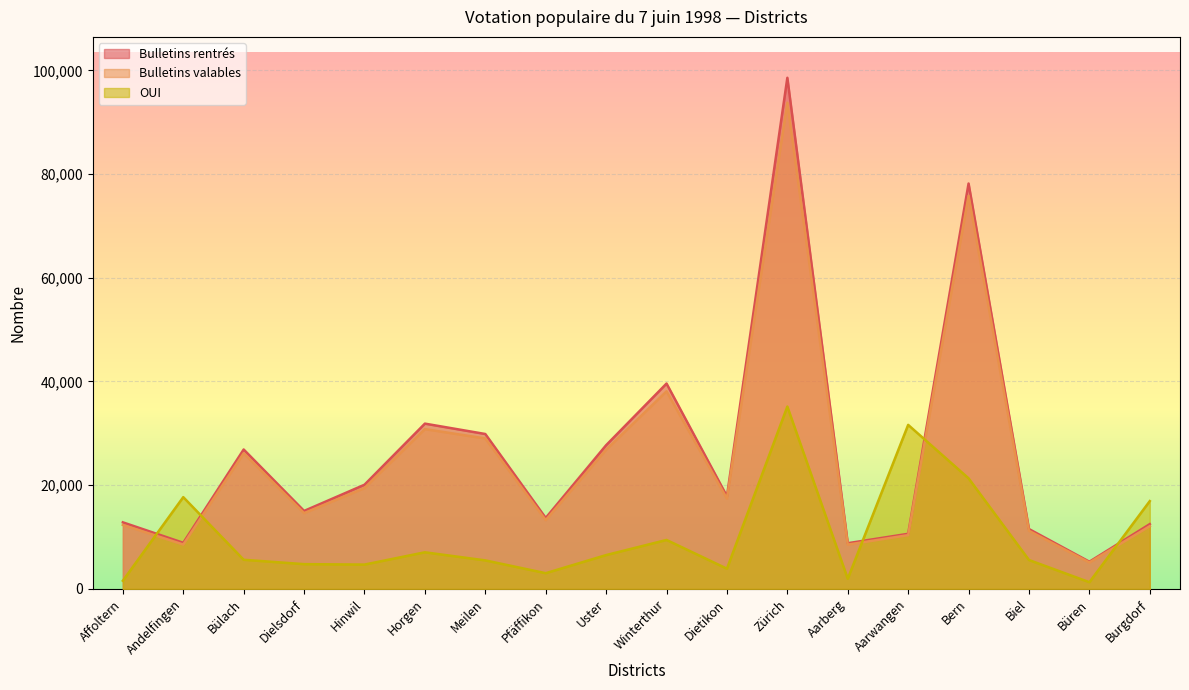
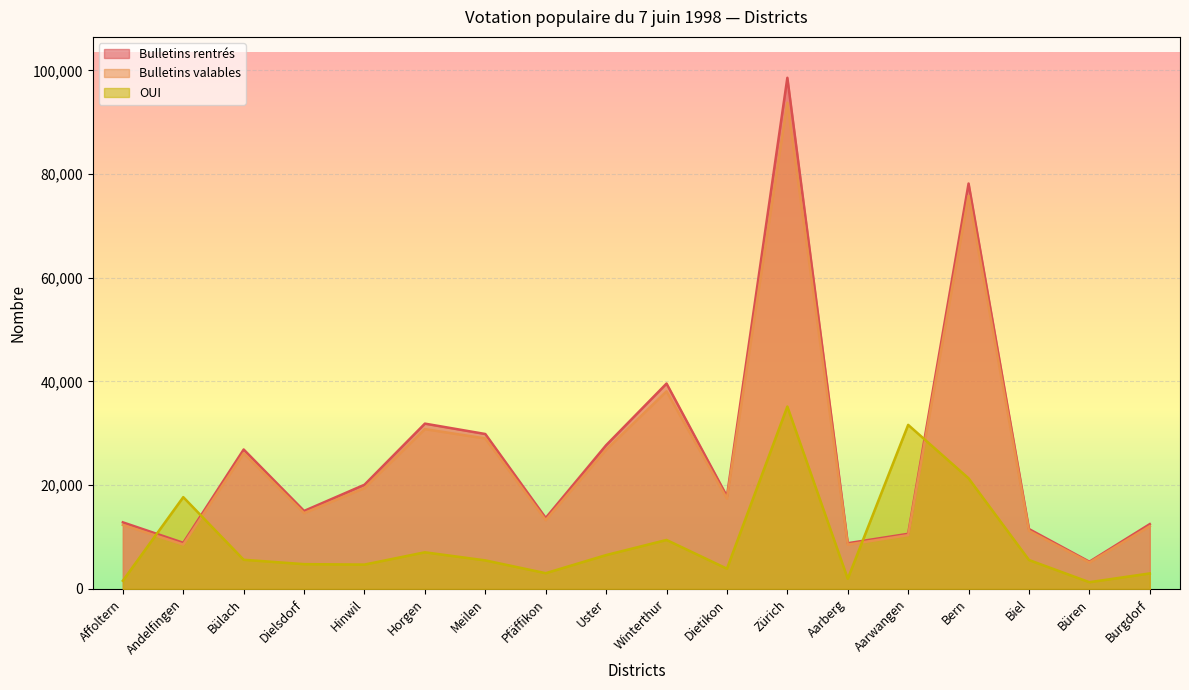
OUI, Burgdorf: 17,000 -> 3,000
